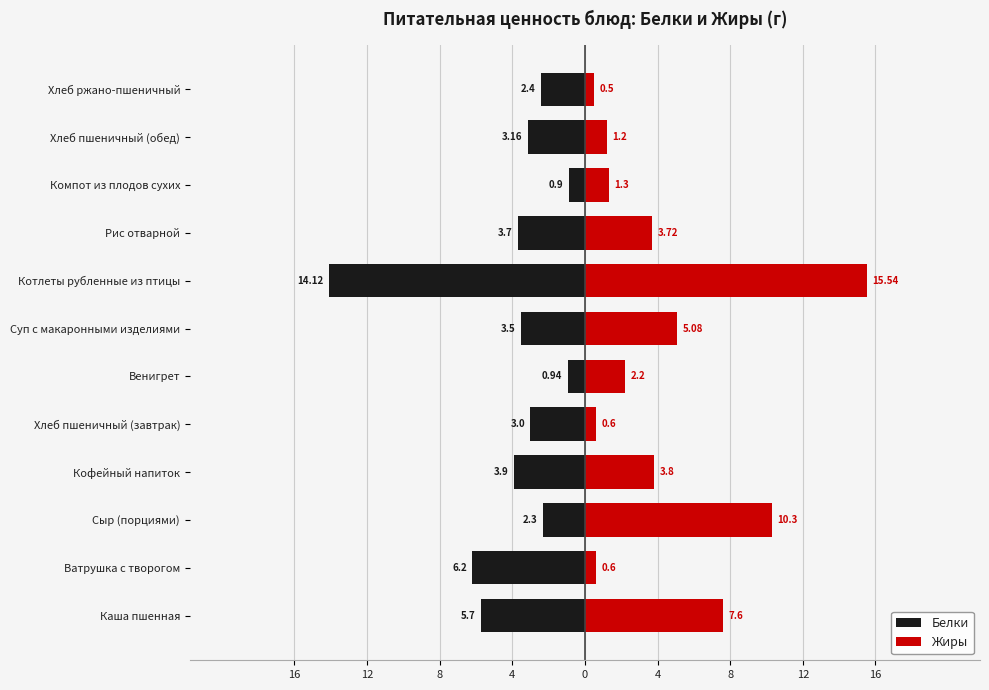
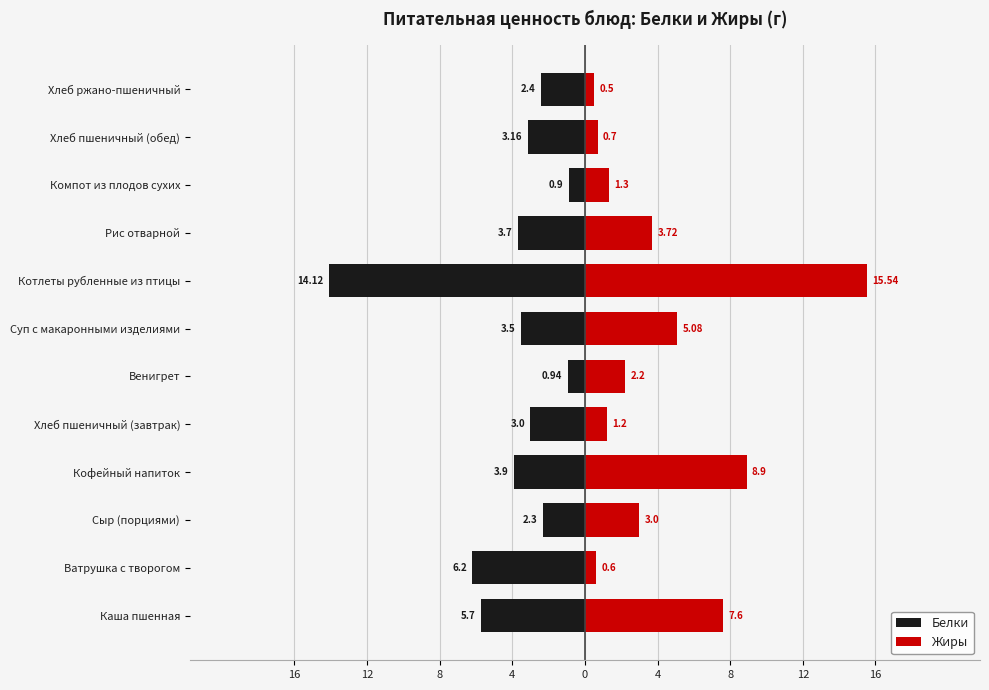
Жиры, Хлеб пшеничный (обед): 1.2 -> 0.7
Жиры, Хлеб пшеничный (завтрак): 0.6 -> 1.2
Жиры, Кофейный напиток: 3.8 -> 8.9
Жиры, Сыр (порциями): 10.3 -> 3.0
